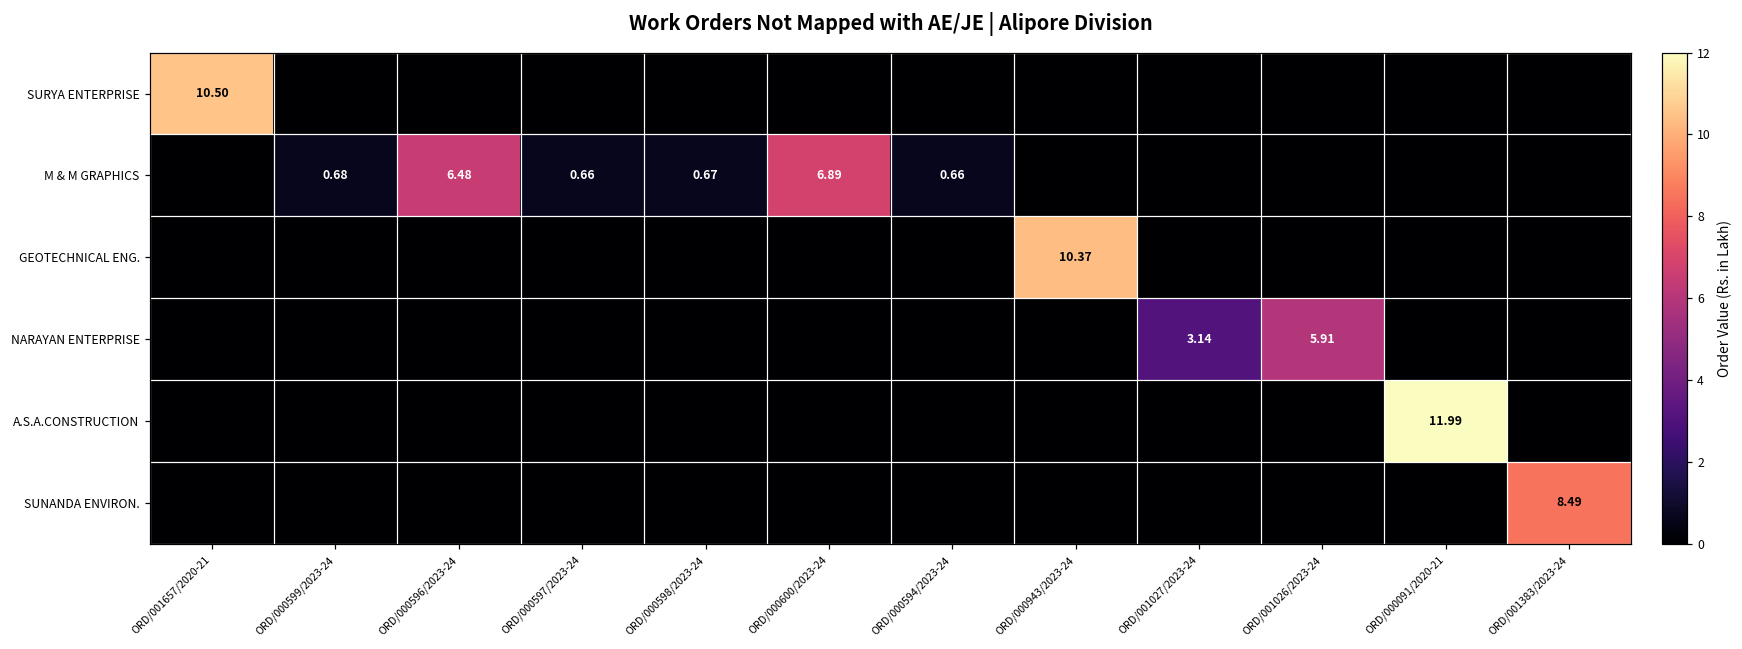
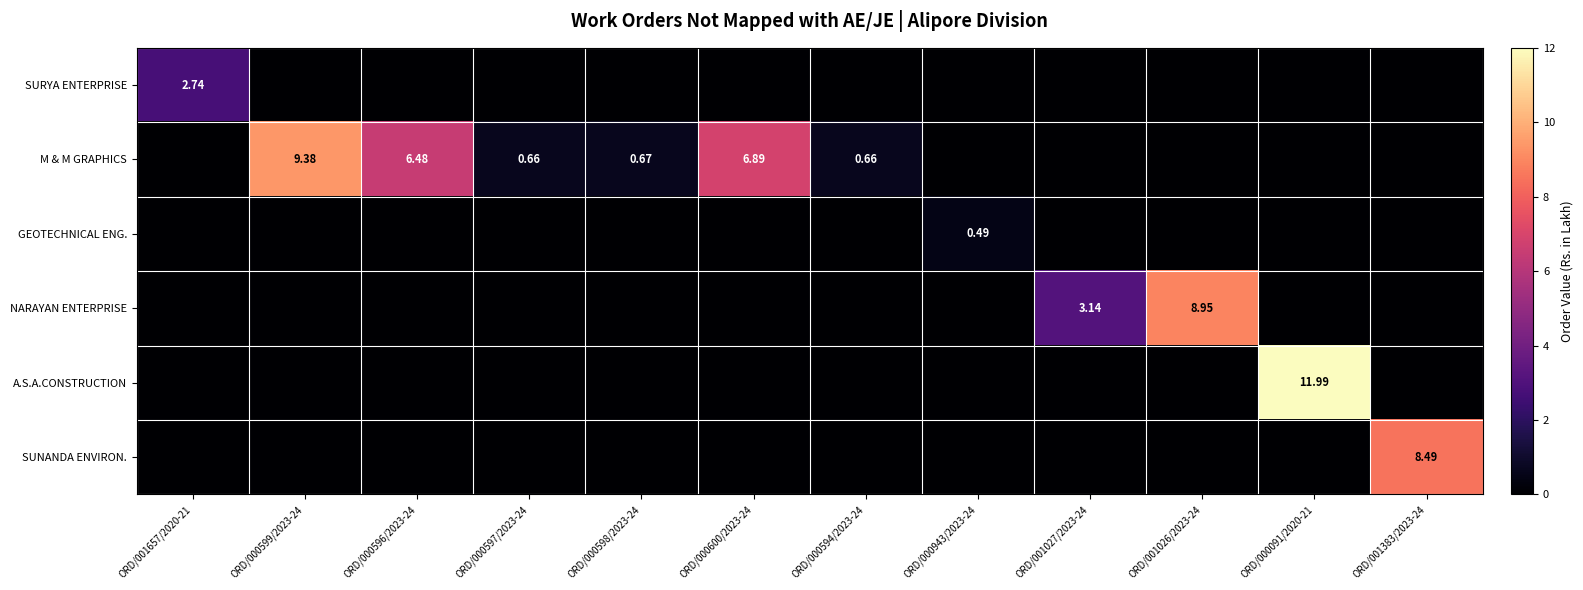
SURYA ENTERPRISE, ORD/001657/2020-21: 10.50 -> 2.74
M & M GRAPHICS, ORD/000599/2023-24: 0.68 -> 9.38
GEOTECHNICAL ENG., ORD/000943/2023-24: 10.37 -> 0.49
NARAYAN ENTERPRISE, ORD/001026/2023-24: 5.91 -> 8.95
